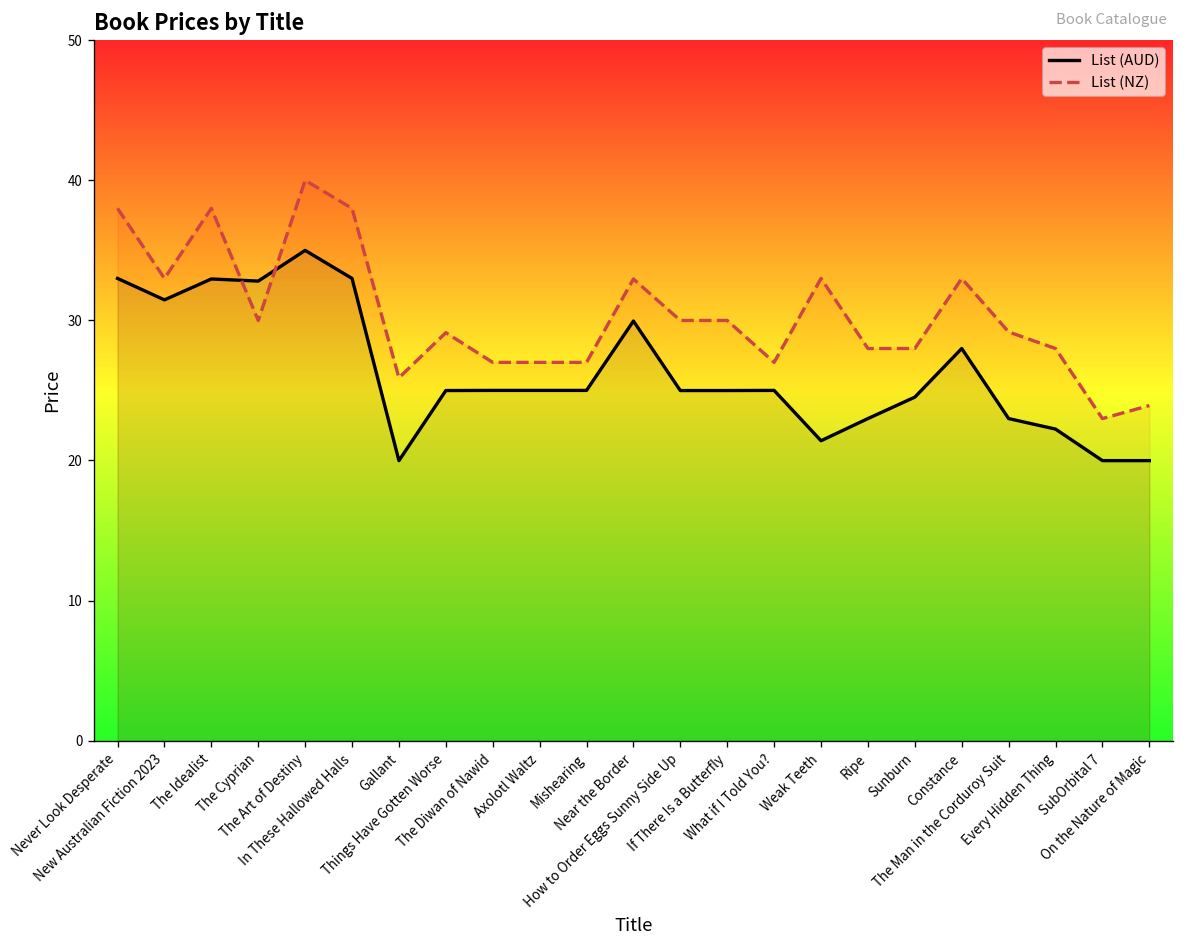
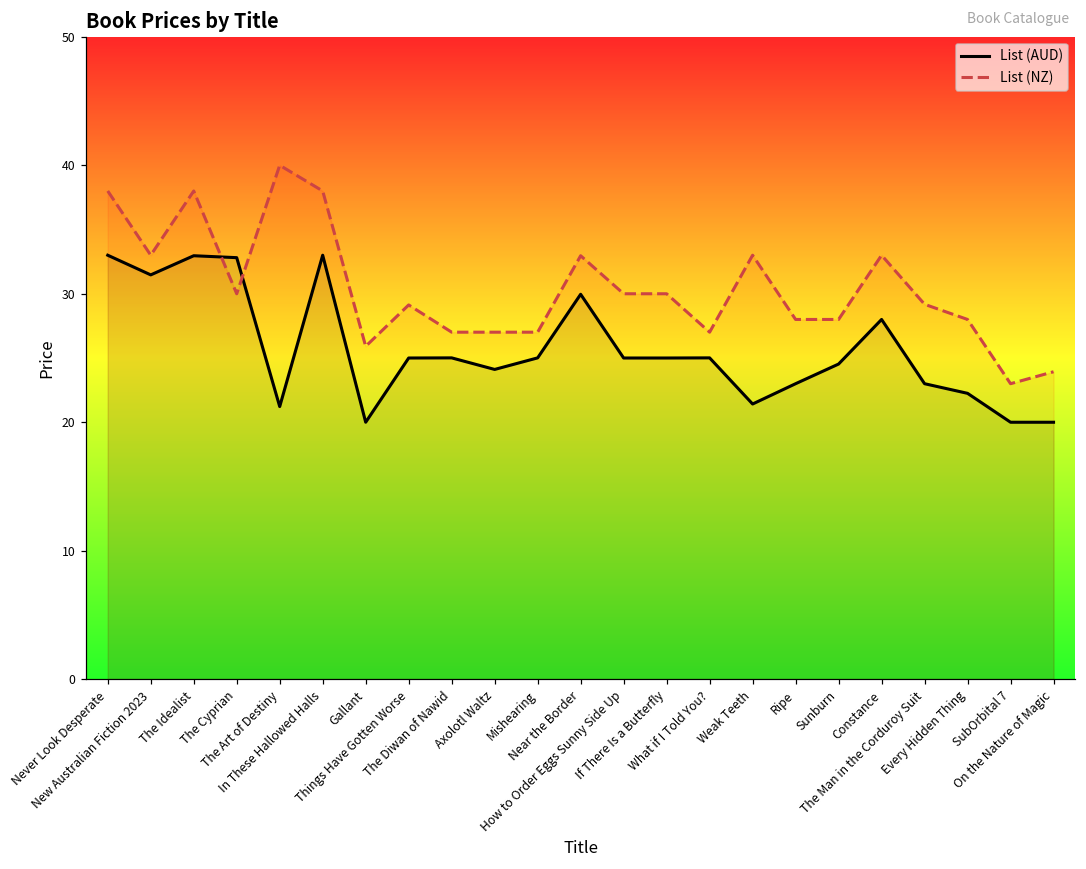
List (AUD), The Art of Destiny: 35.0 -> 21.2
List (AUD), Axolotl Waltz: 25.0 -> 24.1
